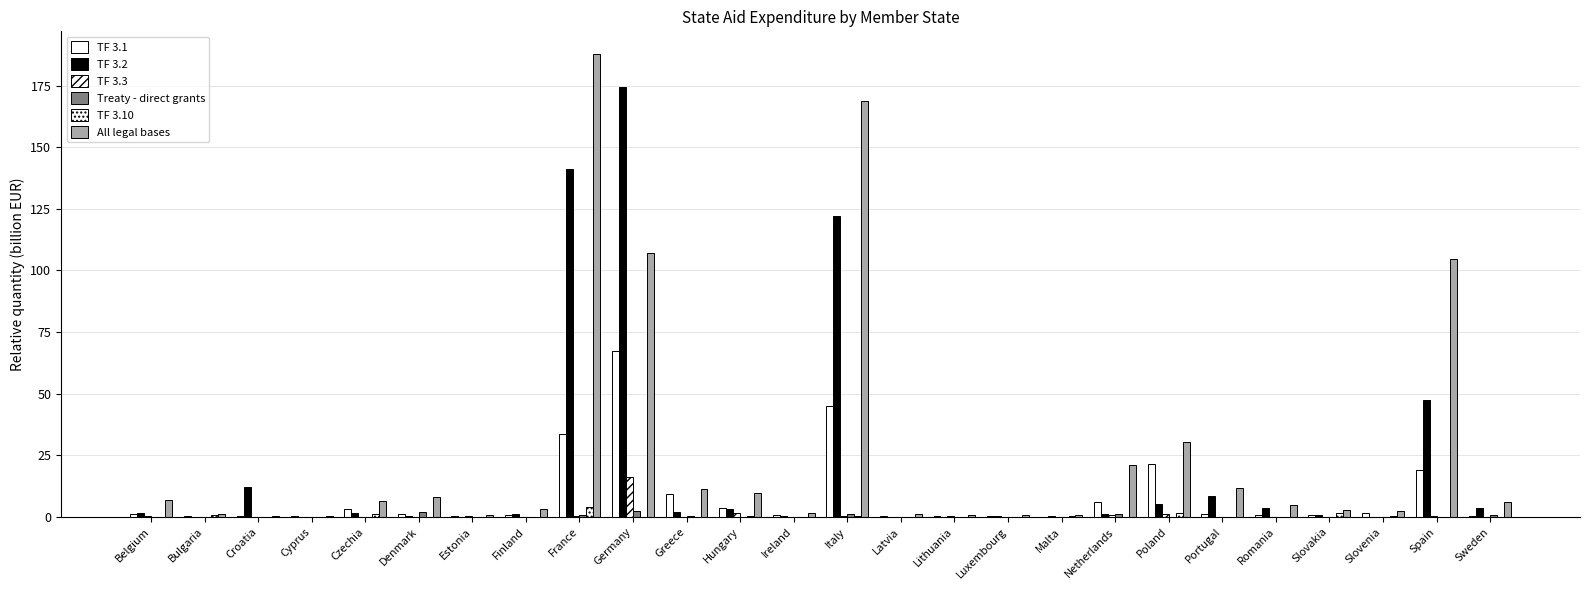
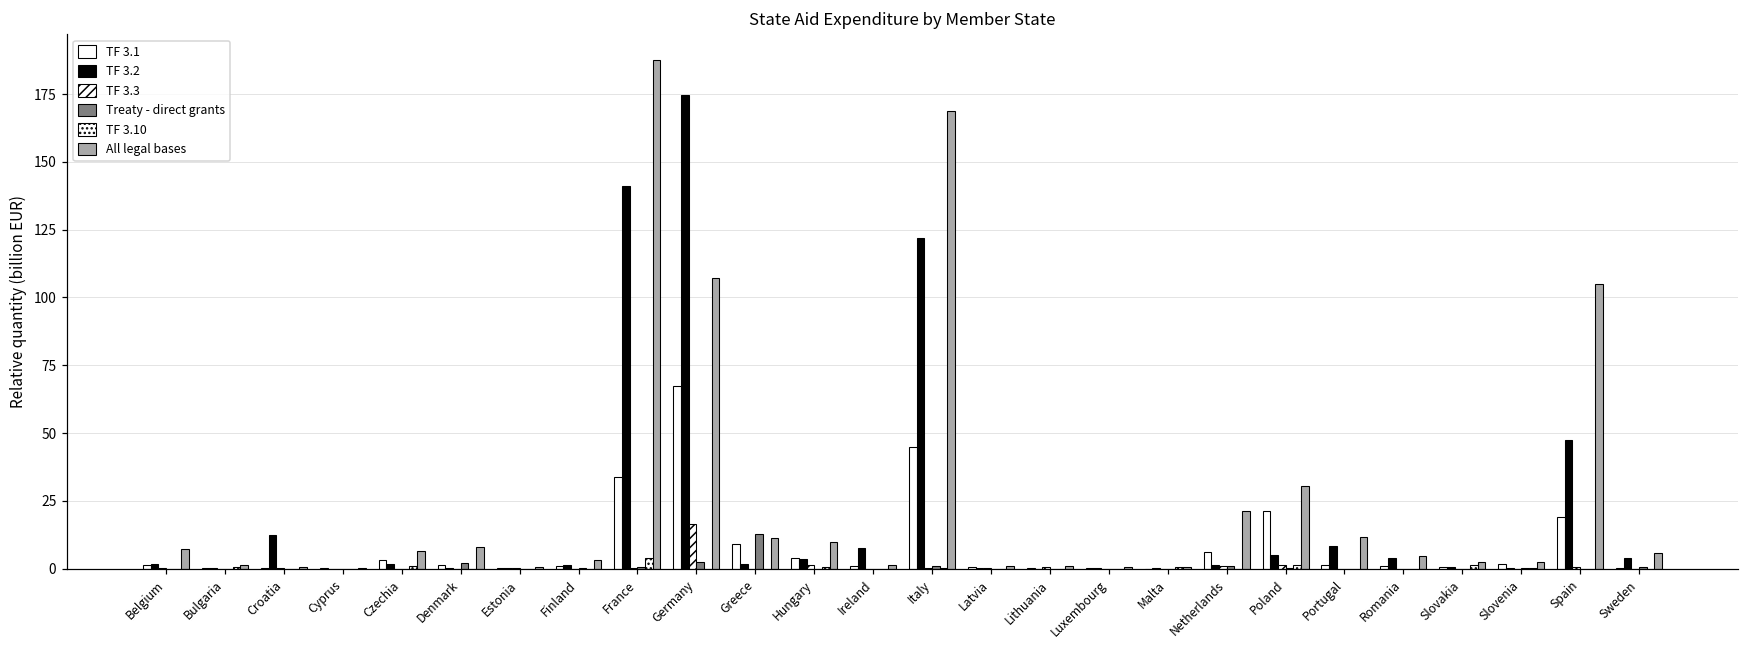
Treaty - direct grants, Greece: 0 -> 13
TF 3.2, Ireland: 0 -> 8
